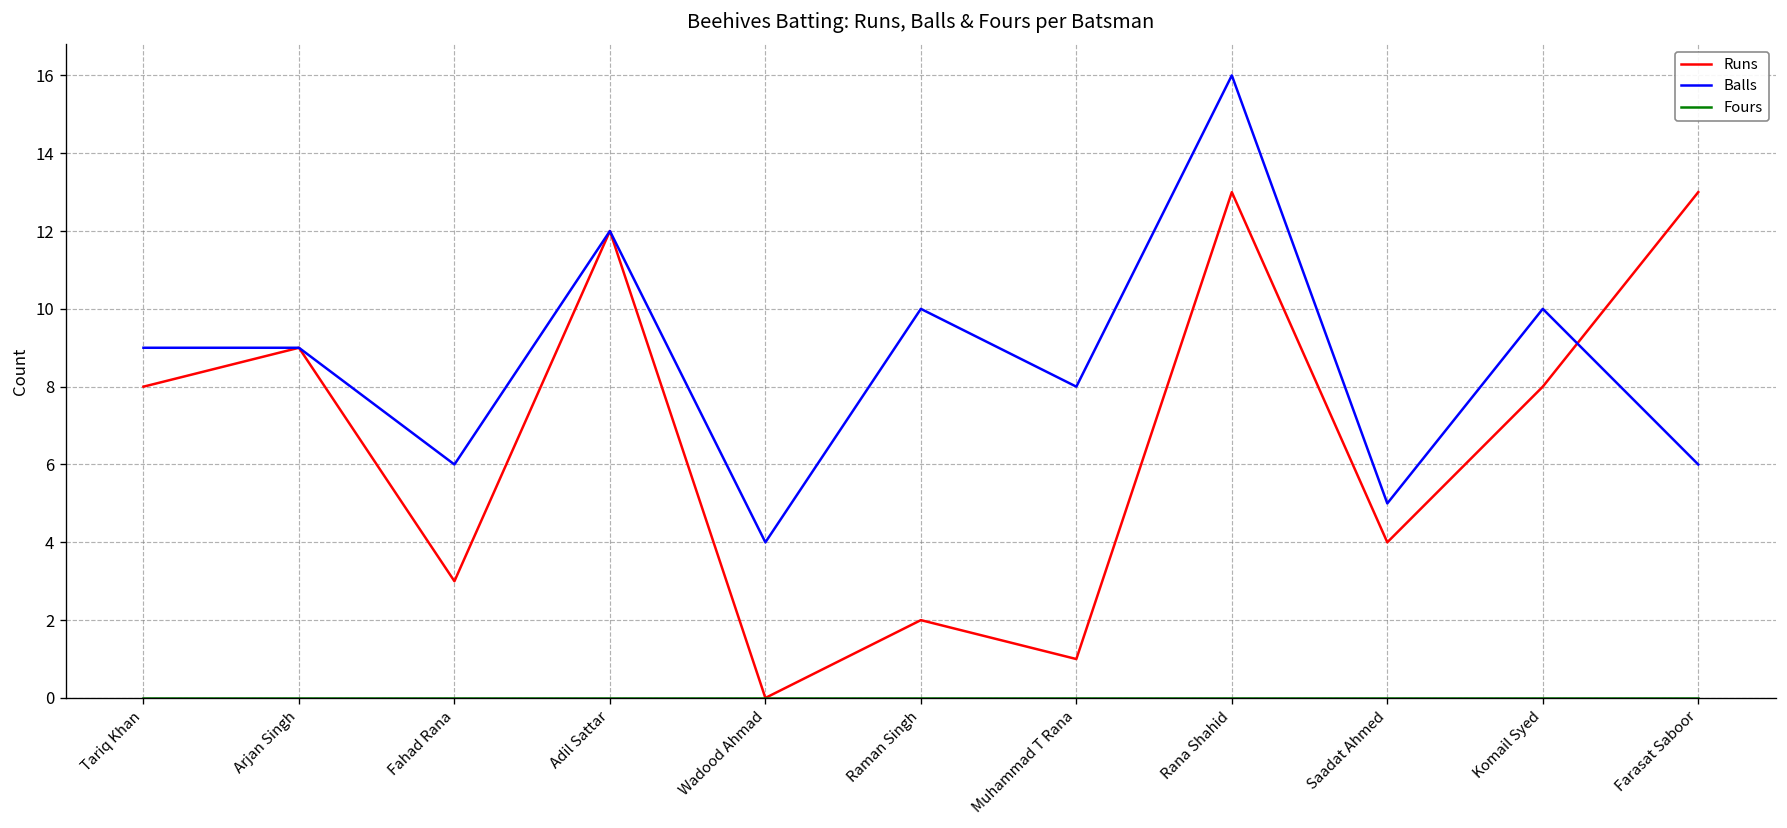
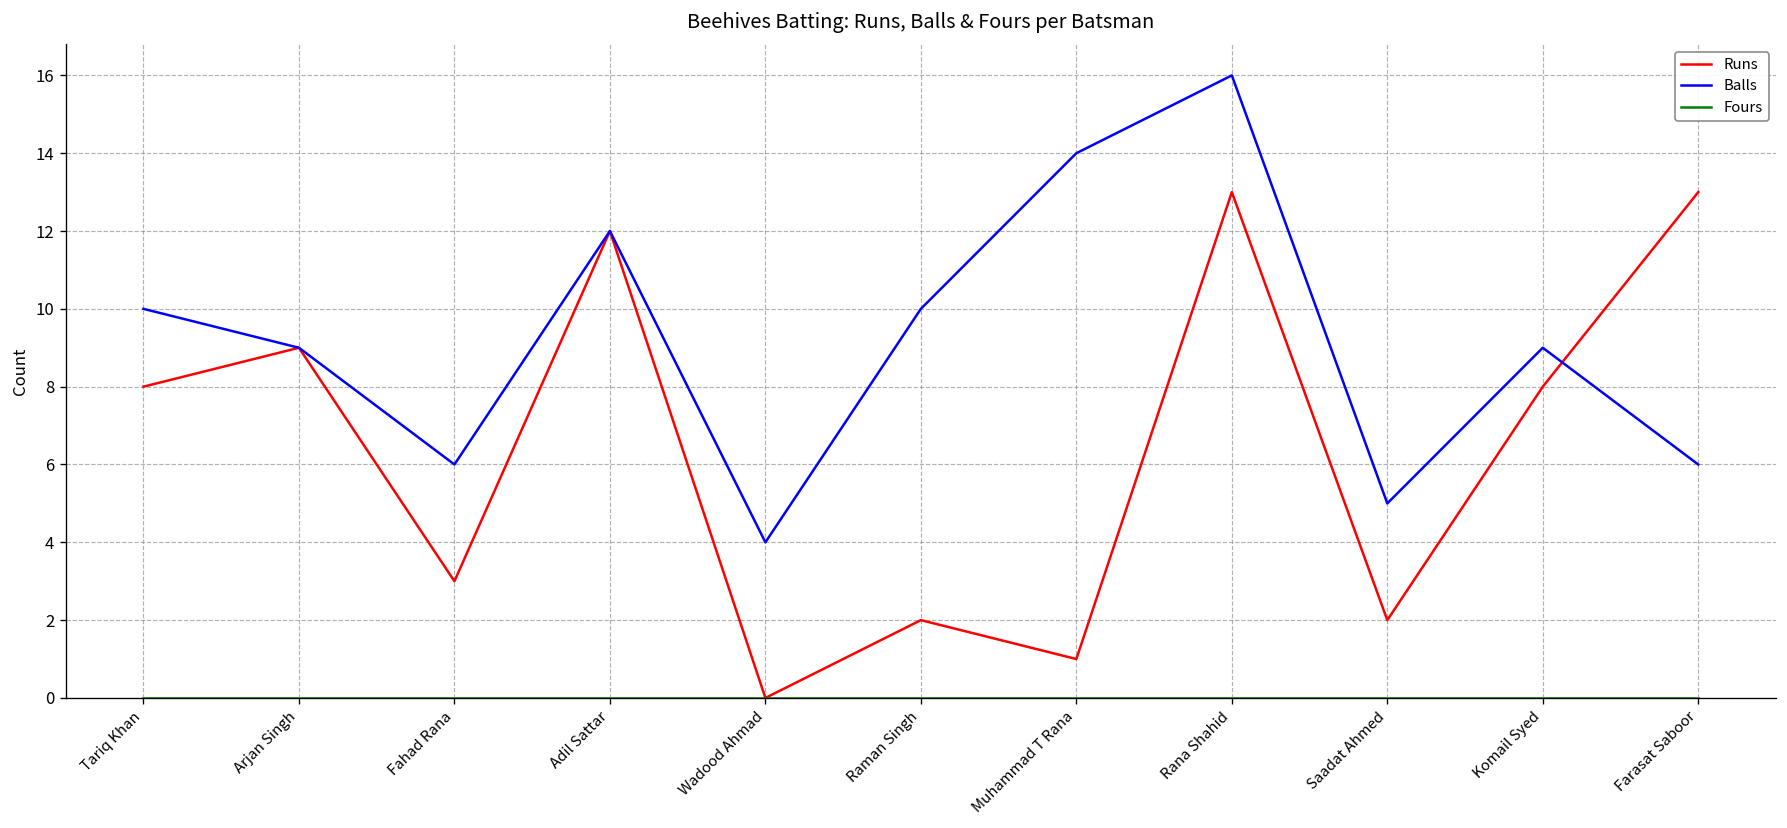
Balls, Tariq Khan: 9 -> 10
Balls, Muhammad T Rana: 8 -> 14
Runs, Saadat Ahmed: 4 -> 2
Balls, Komail Syed: 10 -> 9
